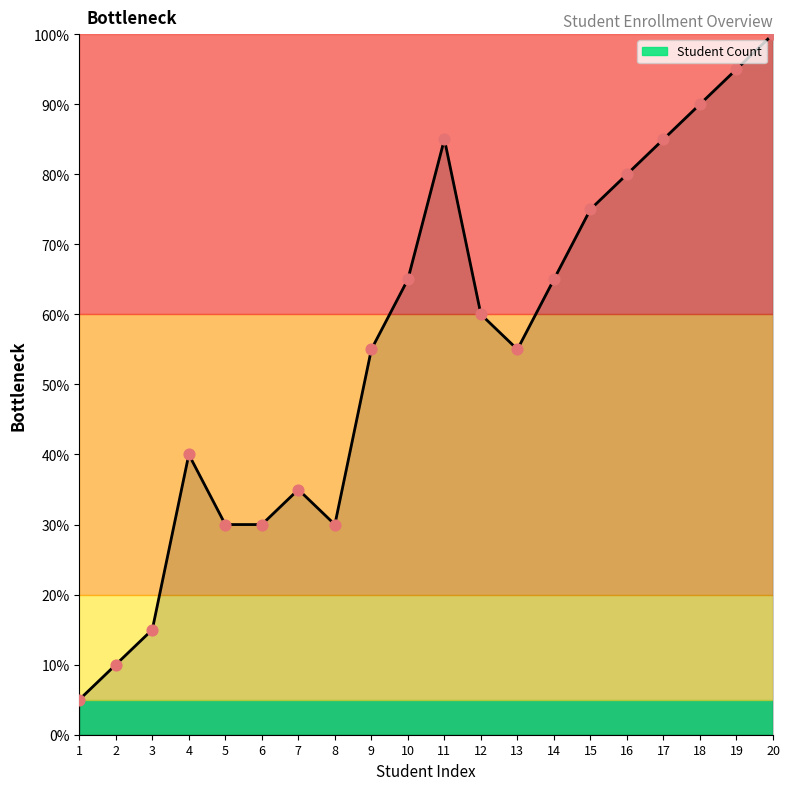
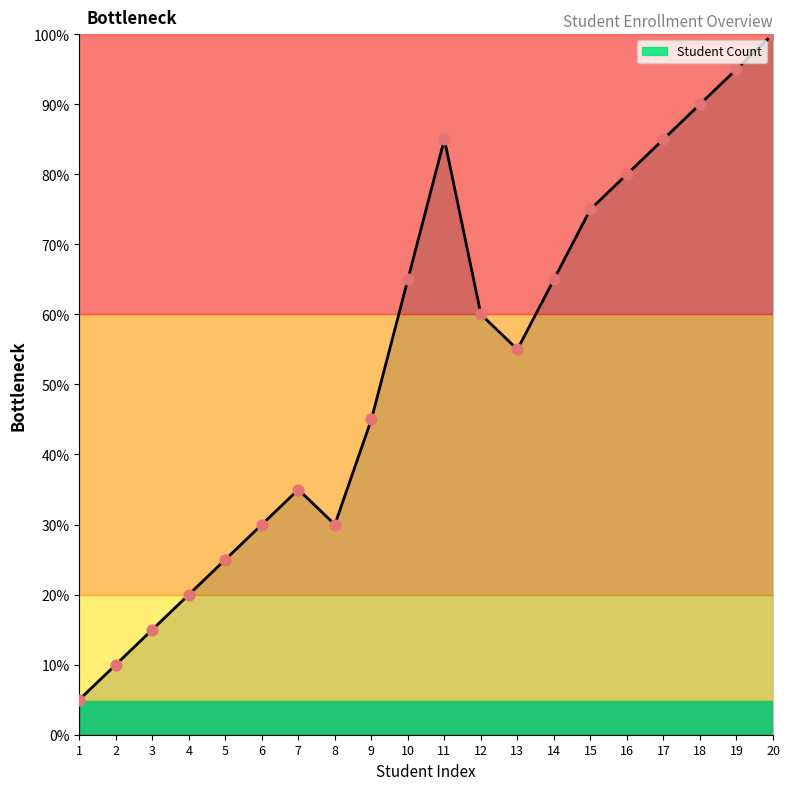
4: 40% -> 20%
5: 30% -> 25%
9: 55% -> 45%
